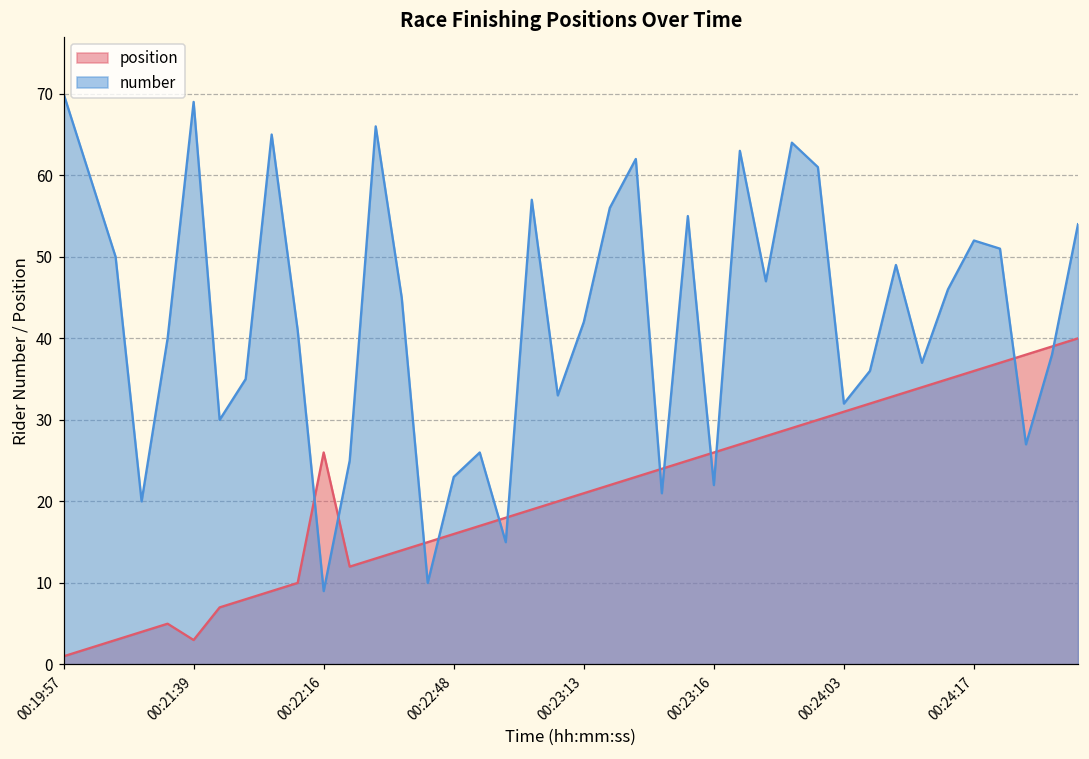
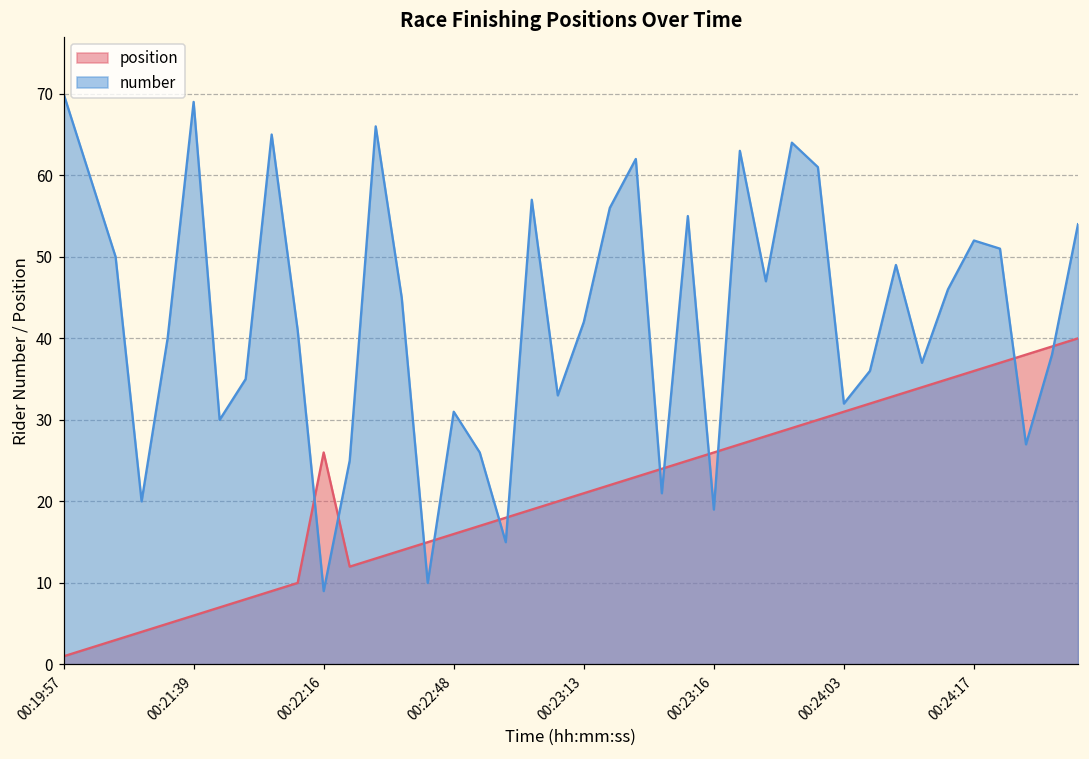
position, 00:21:39: 3 -> 6
number, 00:22:48: 23 -> 31
number, 00:23:16: 22 -> 19
